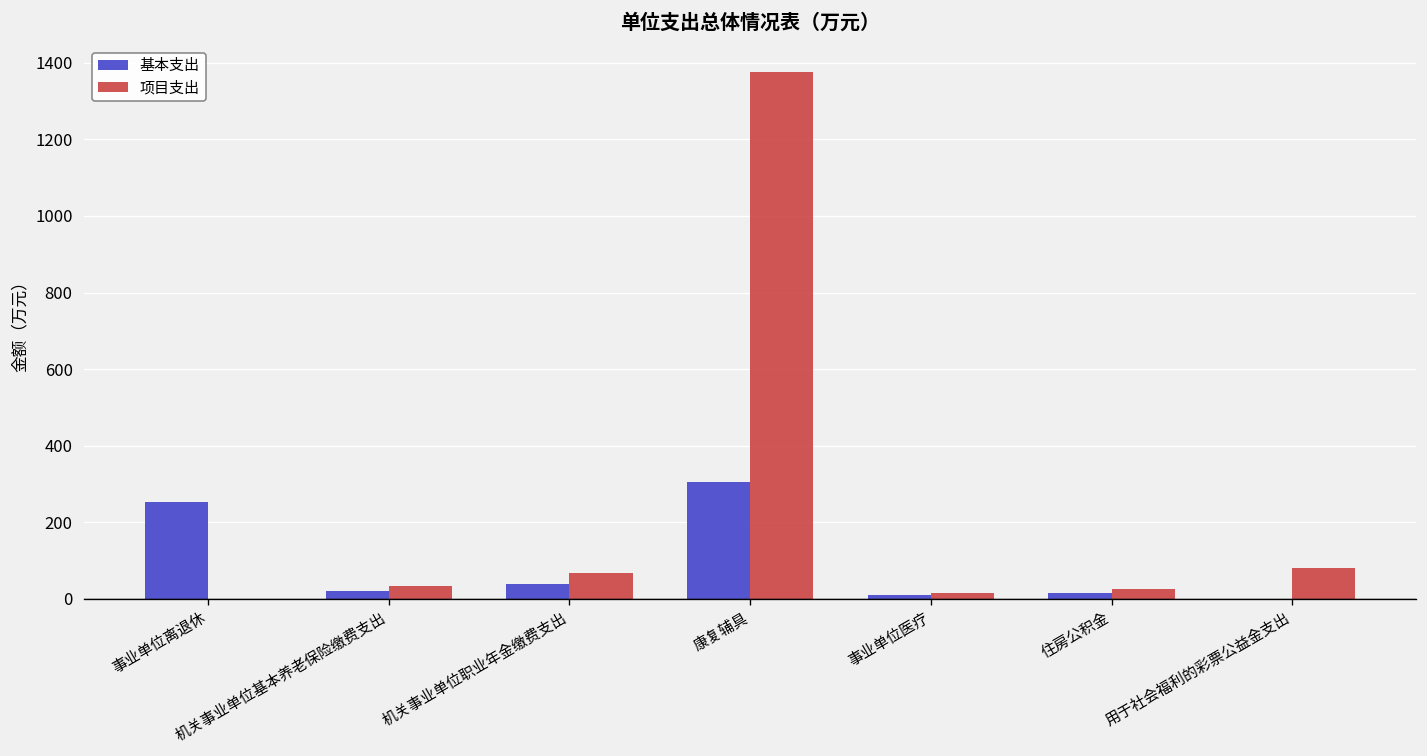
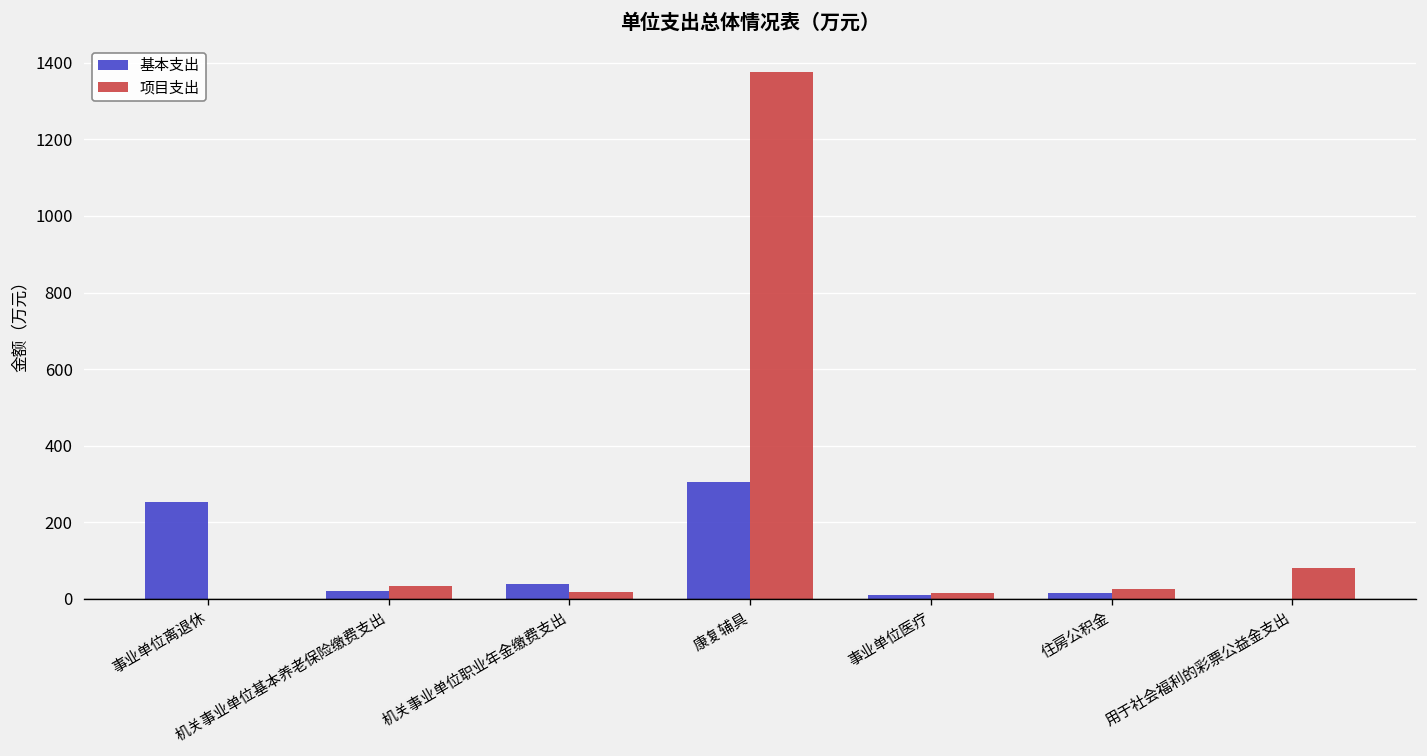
项目支出, 机关事业单位职业年金缴费支出: 70 -> 20
